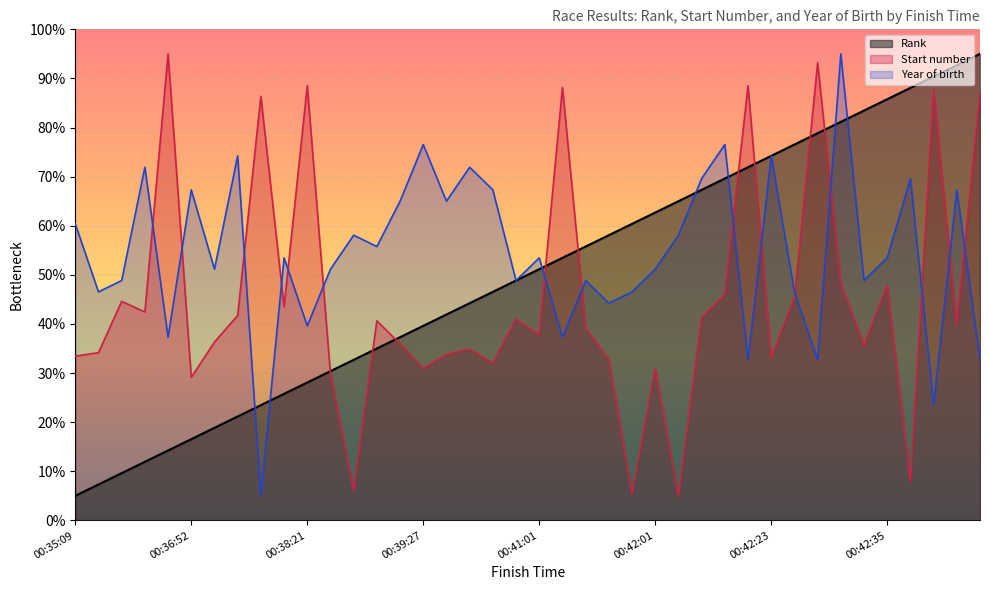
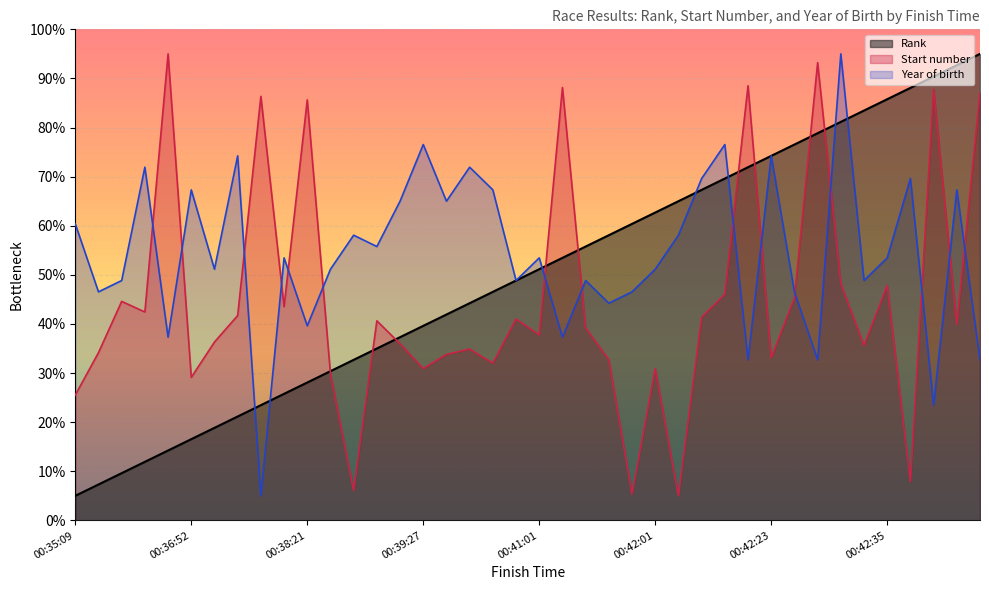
Start number, 00:35:09: 33% -> 26%
Start number, 00:38:21: 89% -> 86%
